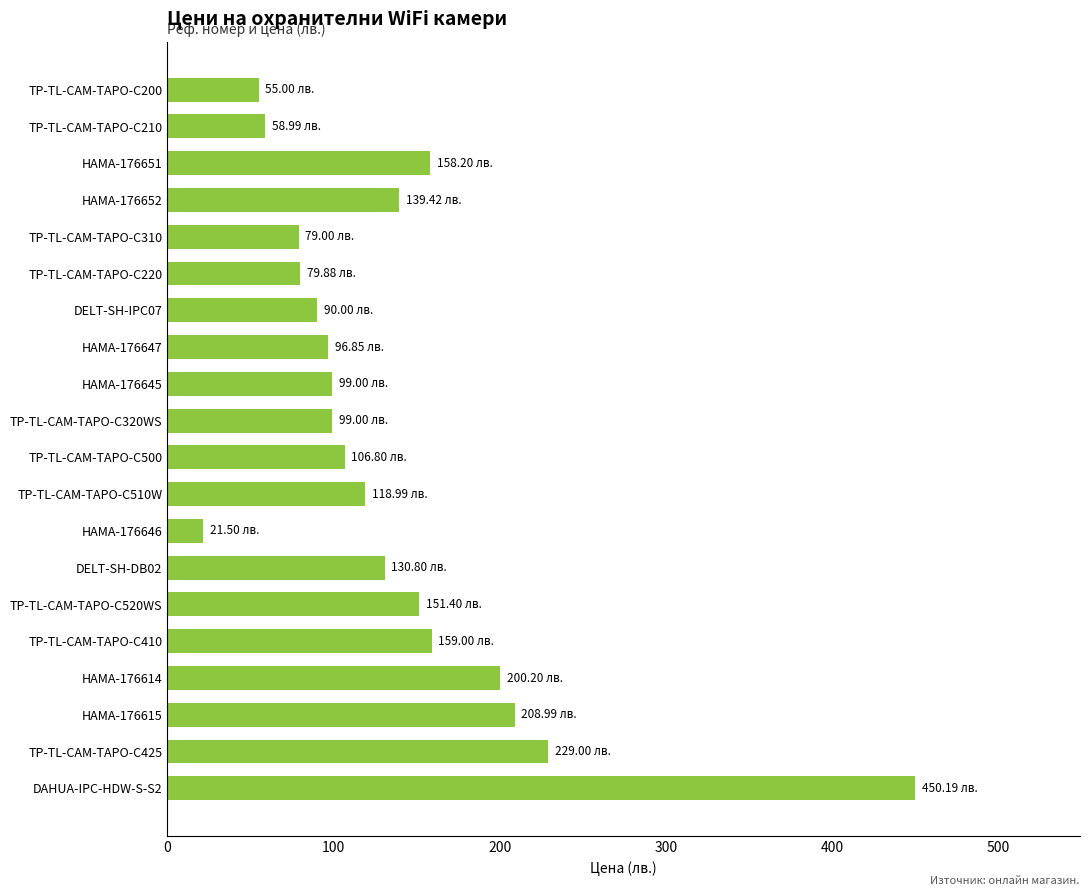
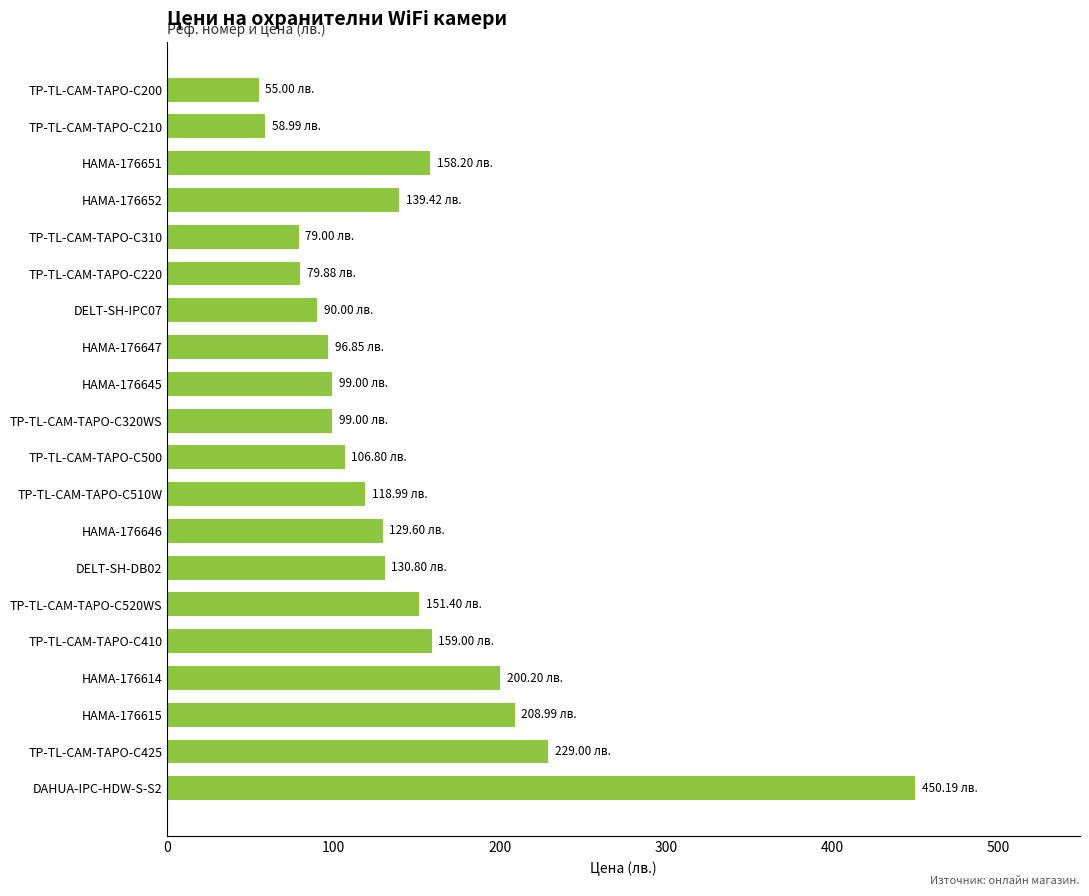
HAMA-176646: 21.50 -> 129.60
